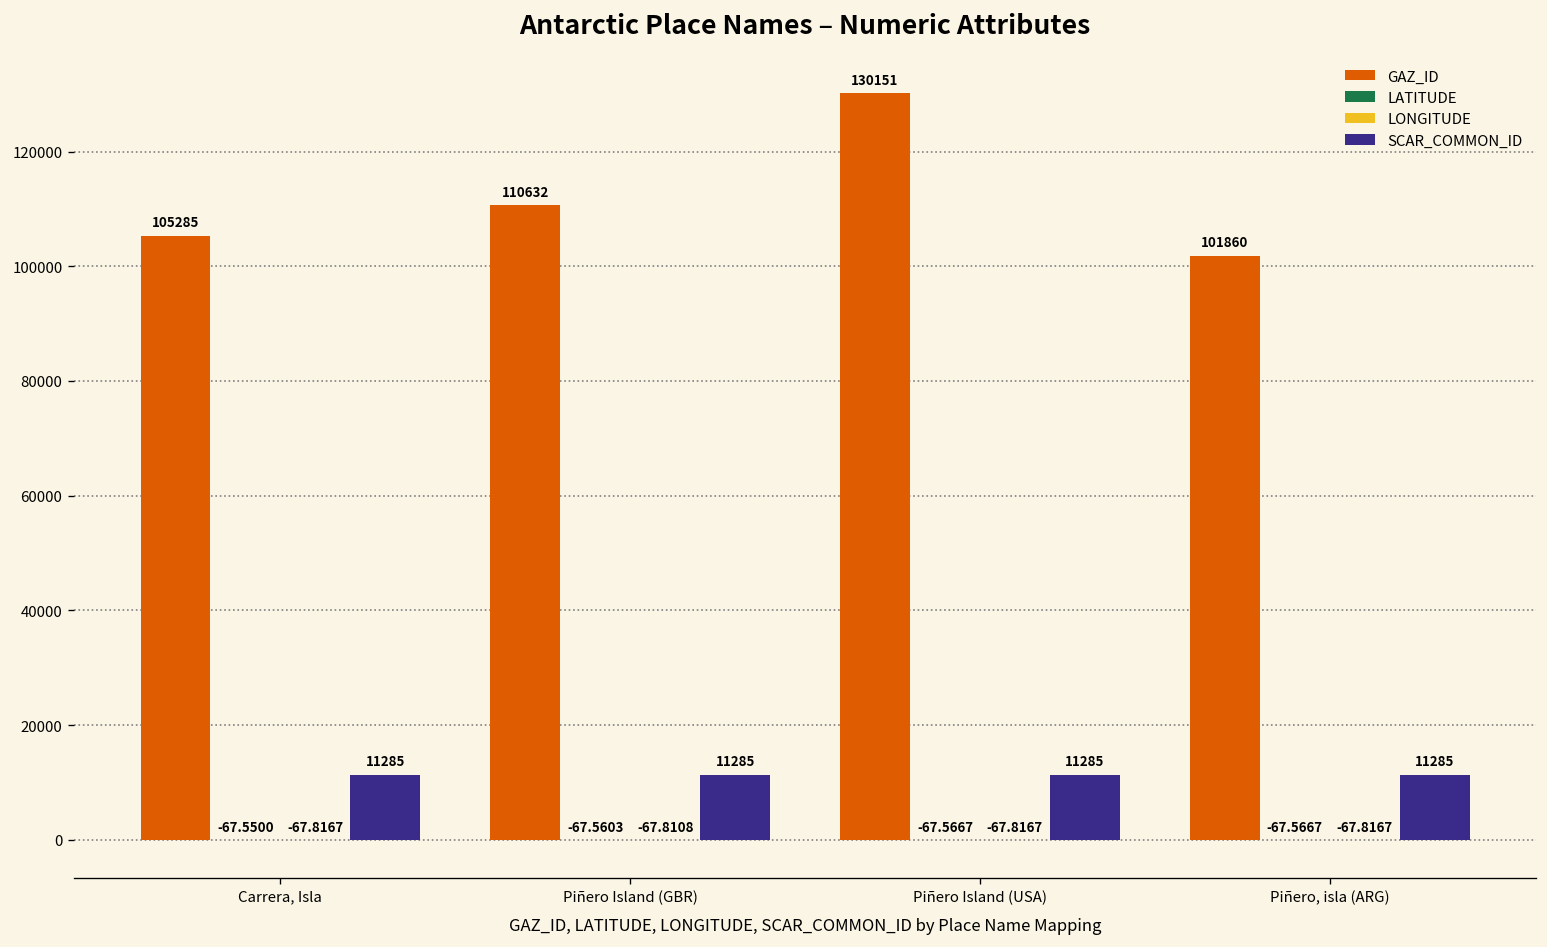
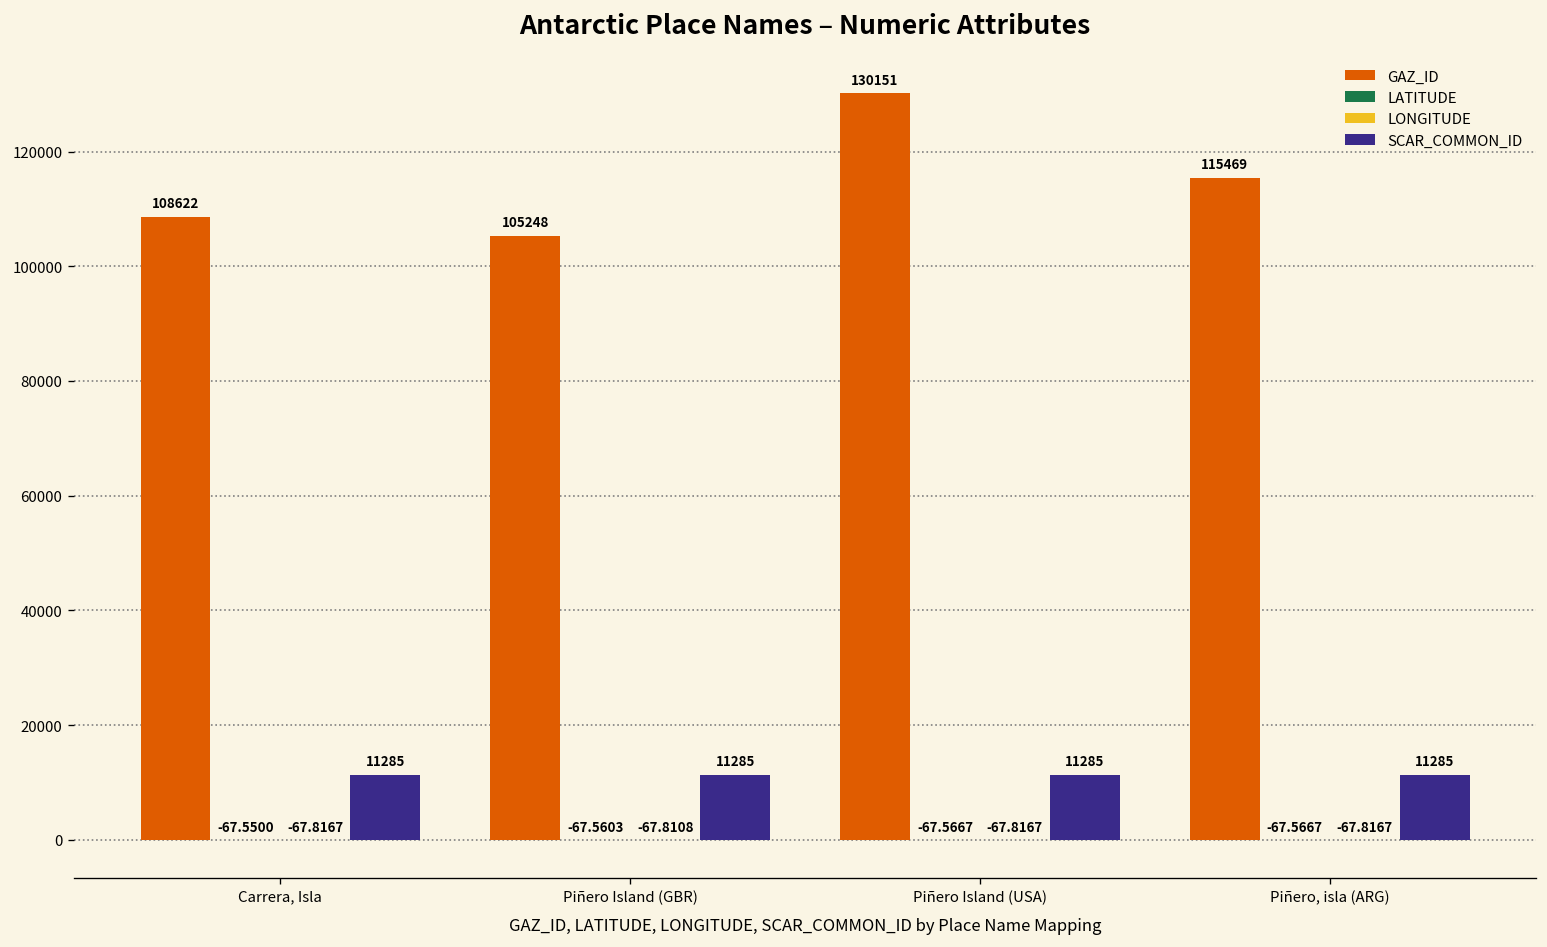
GAZ_ID, Carrera, Isla: 105285 -> 108622
GAZ_ID, Piñero Island (GBR): 110632 -> 105248
GAZ_ID, Piñero, isla (ARG): 101860 -> 115469
